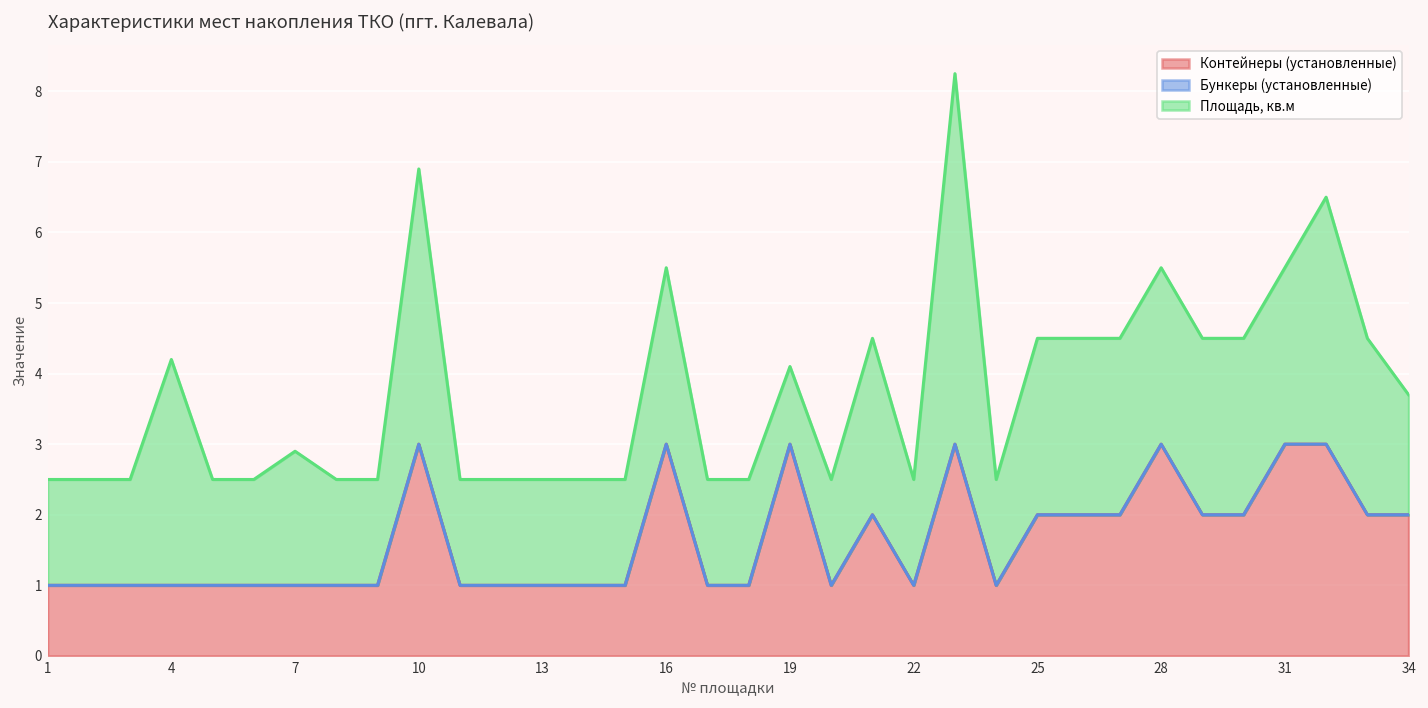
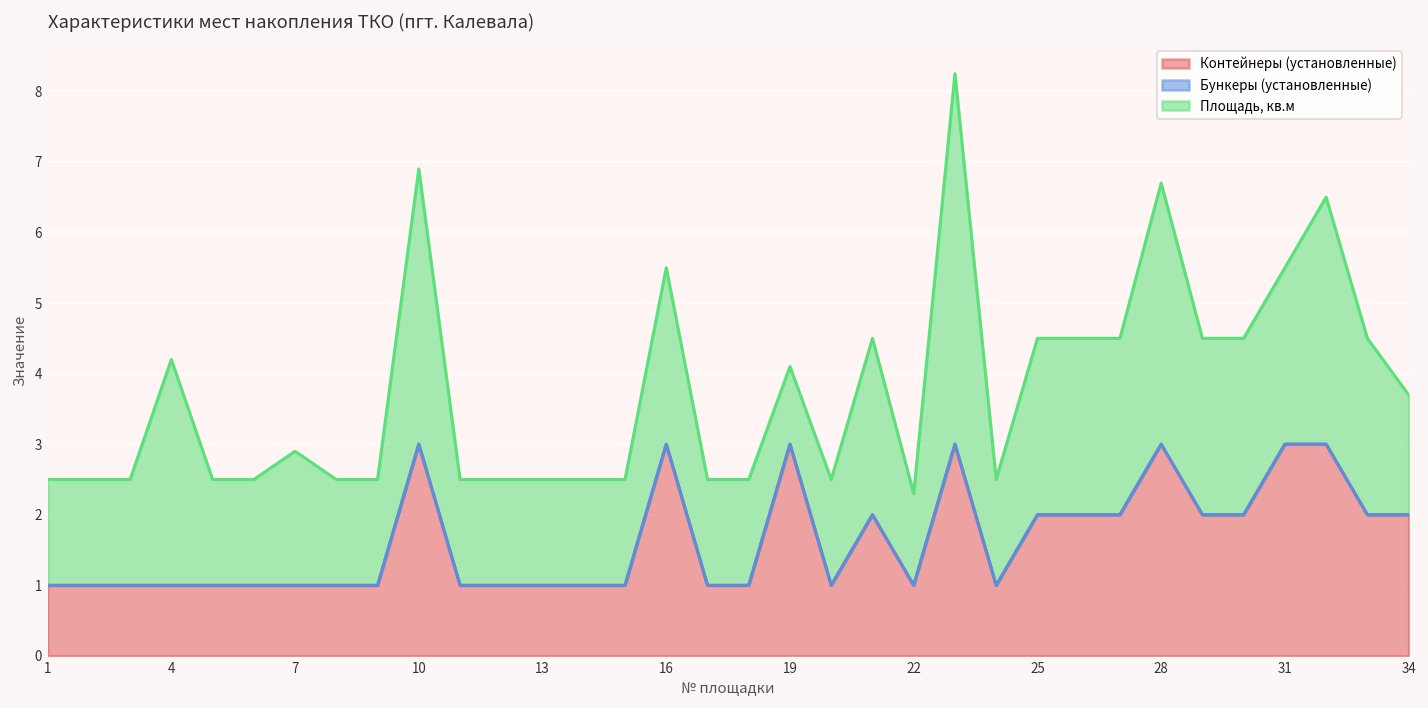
Площадь, кв.м, 22: 1.5 -> 1.3
Площадь, кв.м, 28: 2.5 -> 3.7
